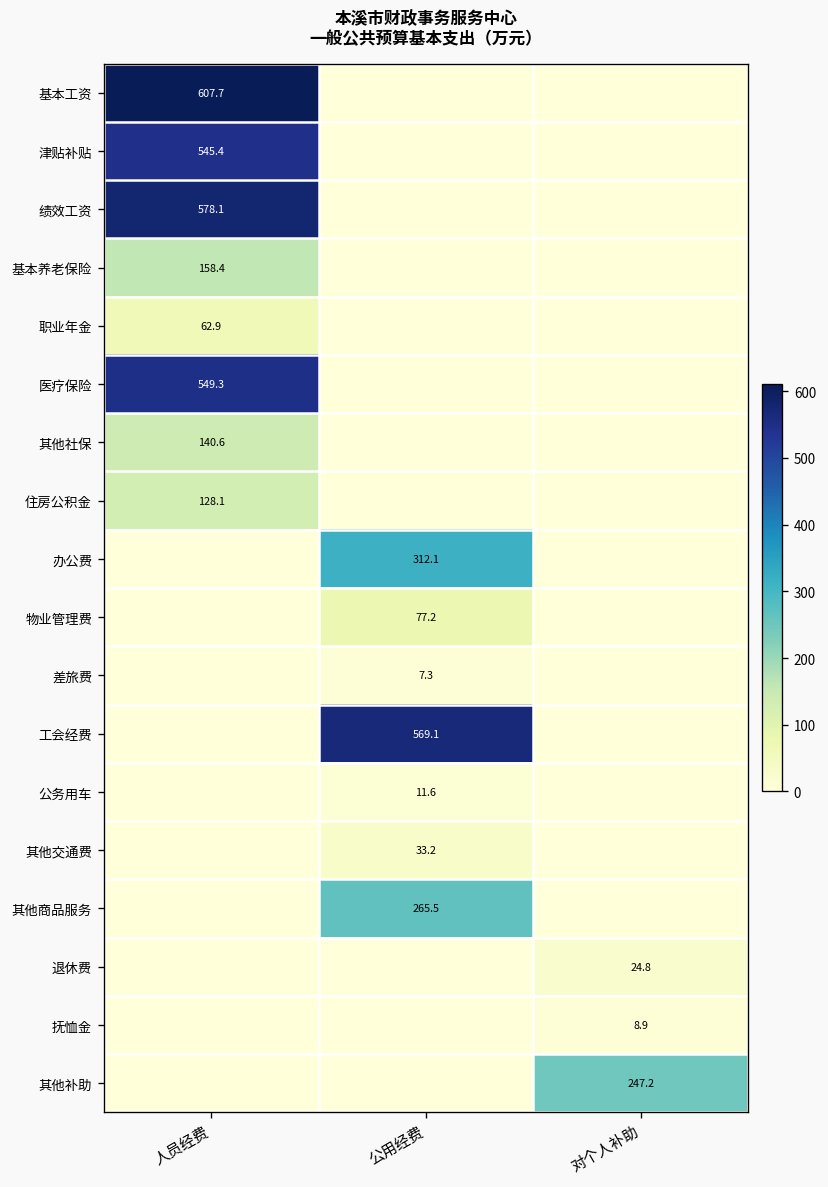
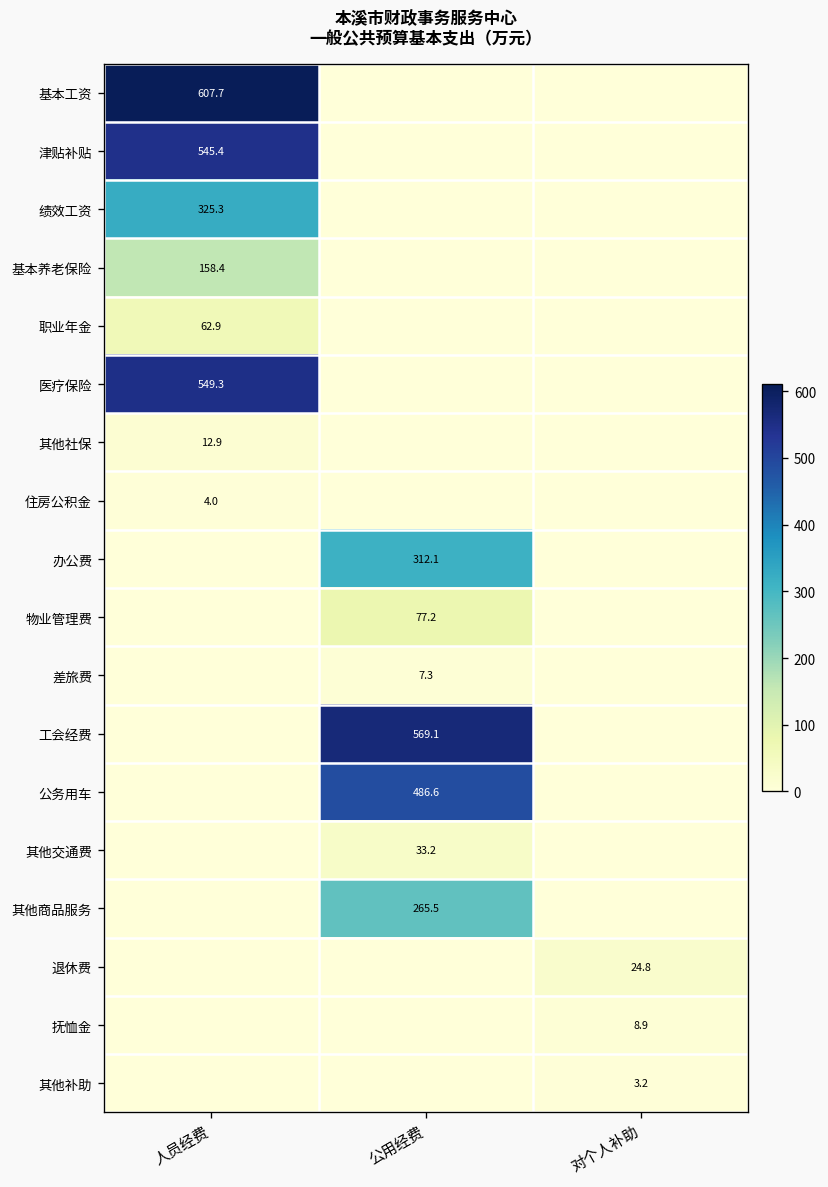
绩效工资, 人员经费: 578.1 -> 325.3
其他社保, 人员经费: 140.6 -> 12.9
住房公积金, 人员经费: 128.1 -> 4.0
公务用车, 公用经费: 11.6 -> 486.6
其他补助, 对个人补助: 247.2 -> 3.2
